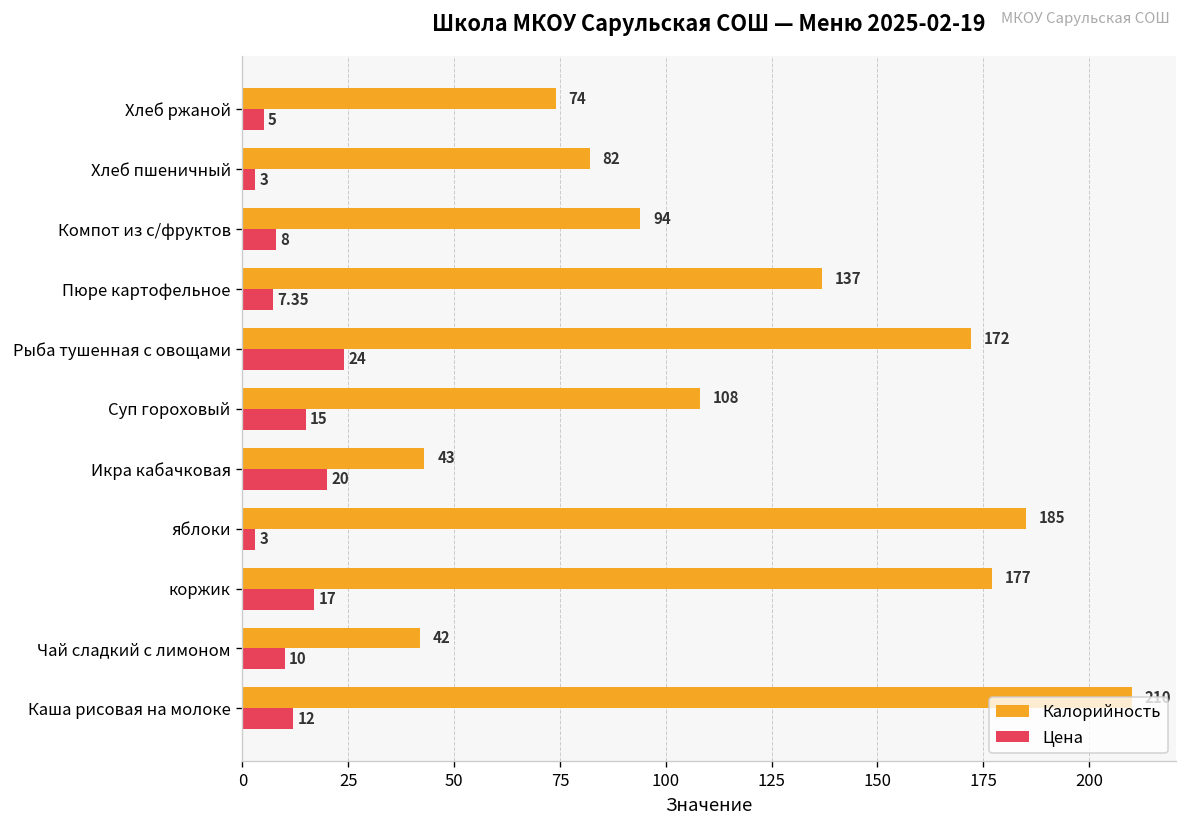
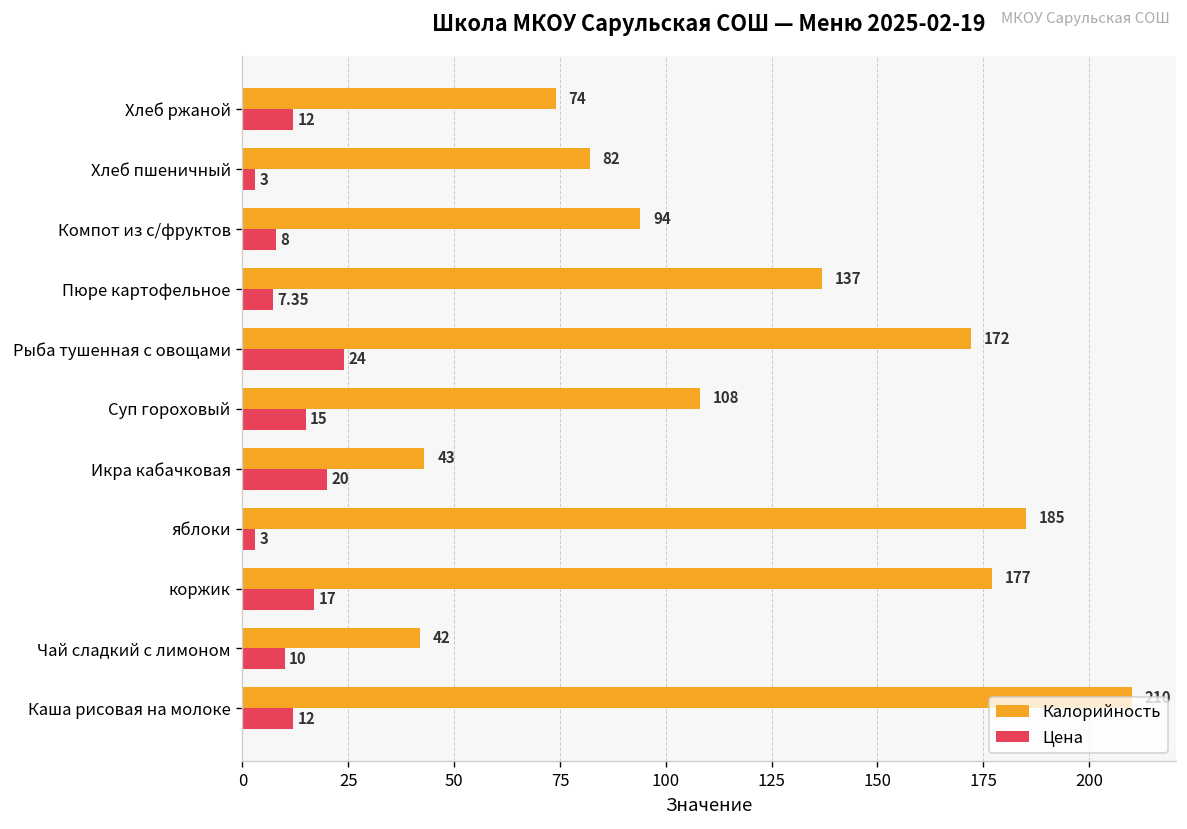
Цена, Хлеб ржаной: 5 -> 12
